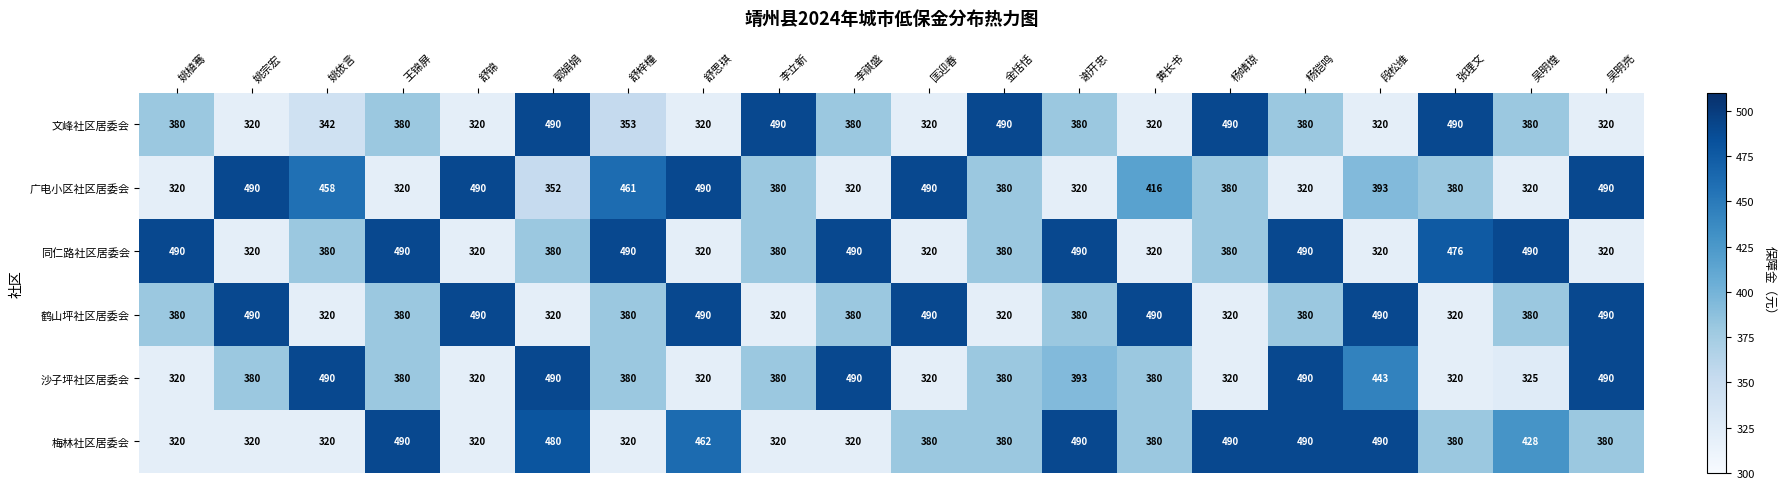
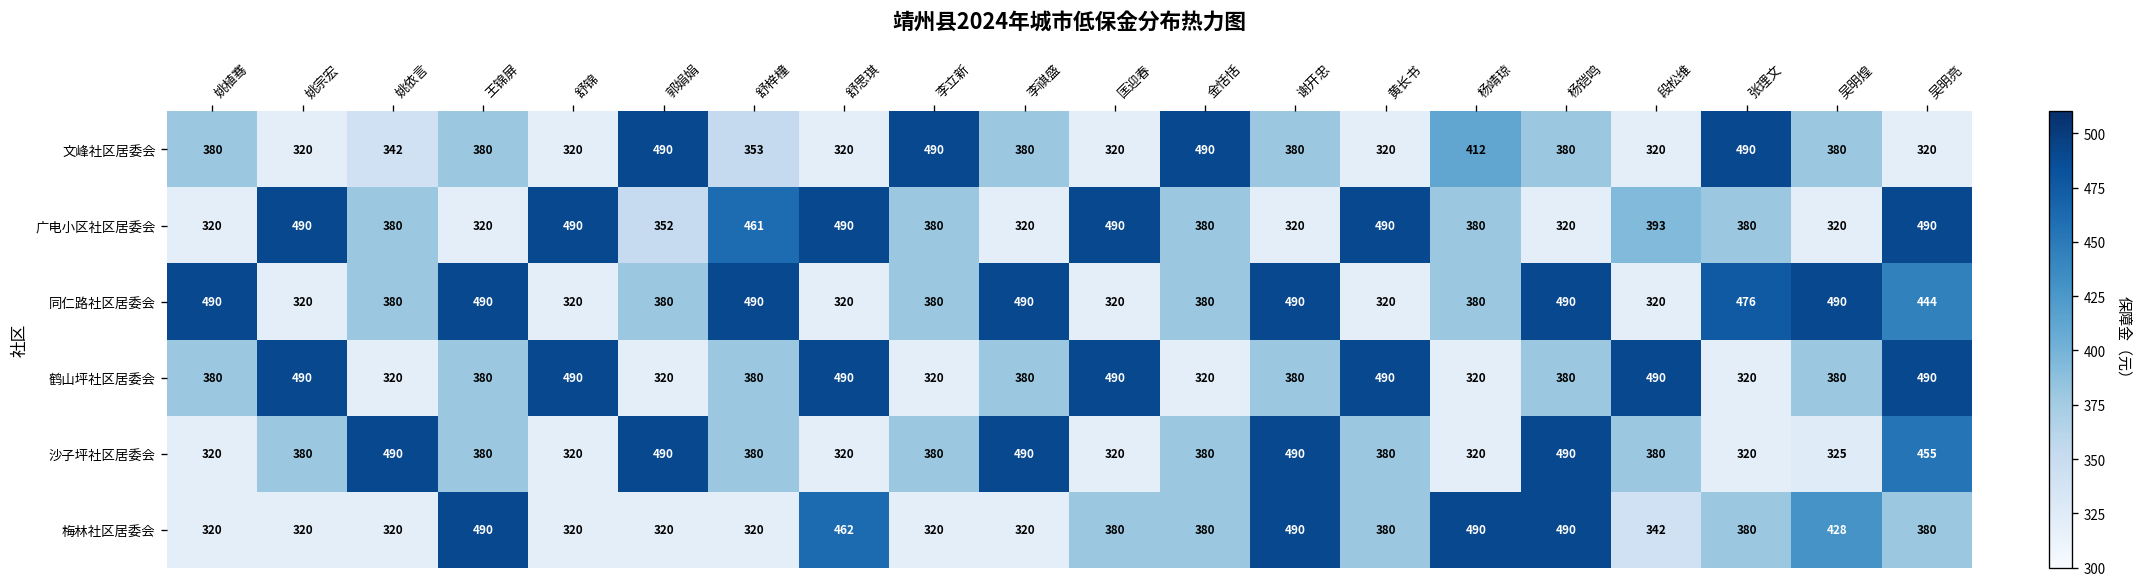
文峰社区居委会, 杨靖琼: 490 -> 412
广电小区社区居委会, 姚依言: 458 -> 380
广电小区社区居委会, 黄长书: 416 -> 490
同仁路社区居委会, 吴明亮: 320 -> 444
沙子坪社区居委会, 谢开忠: 393 -> 490
沙子坪社区居委会, 段松维: 443 -> 380
沙子坪社区居委会, 吴明亮: 490 -> 455
梅林社区居委会, 郭娟娟: 480 -> 320
梅林社区居委会, 段松维: 490 -> 342
